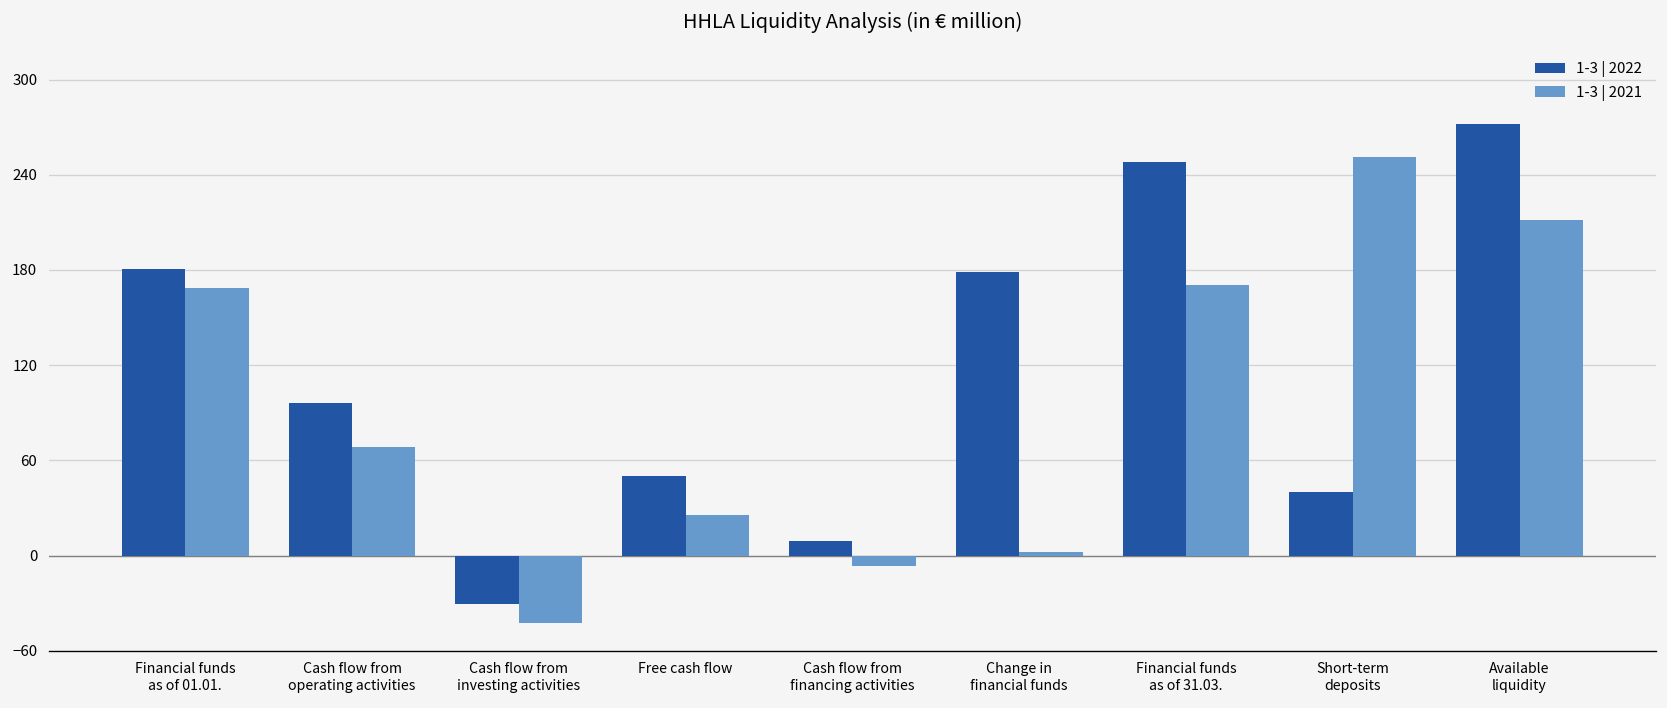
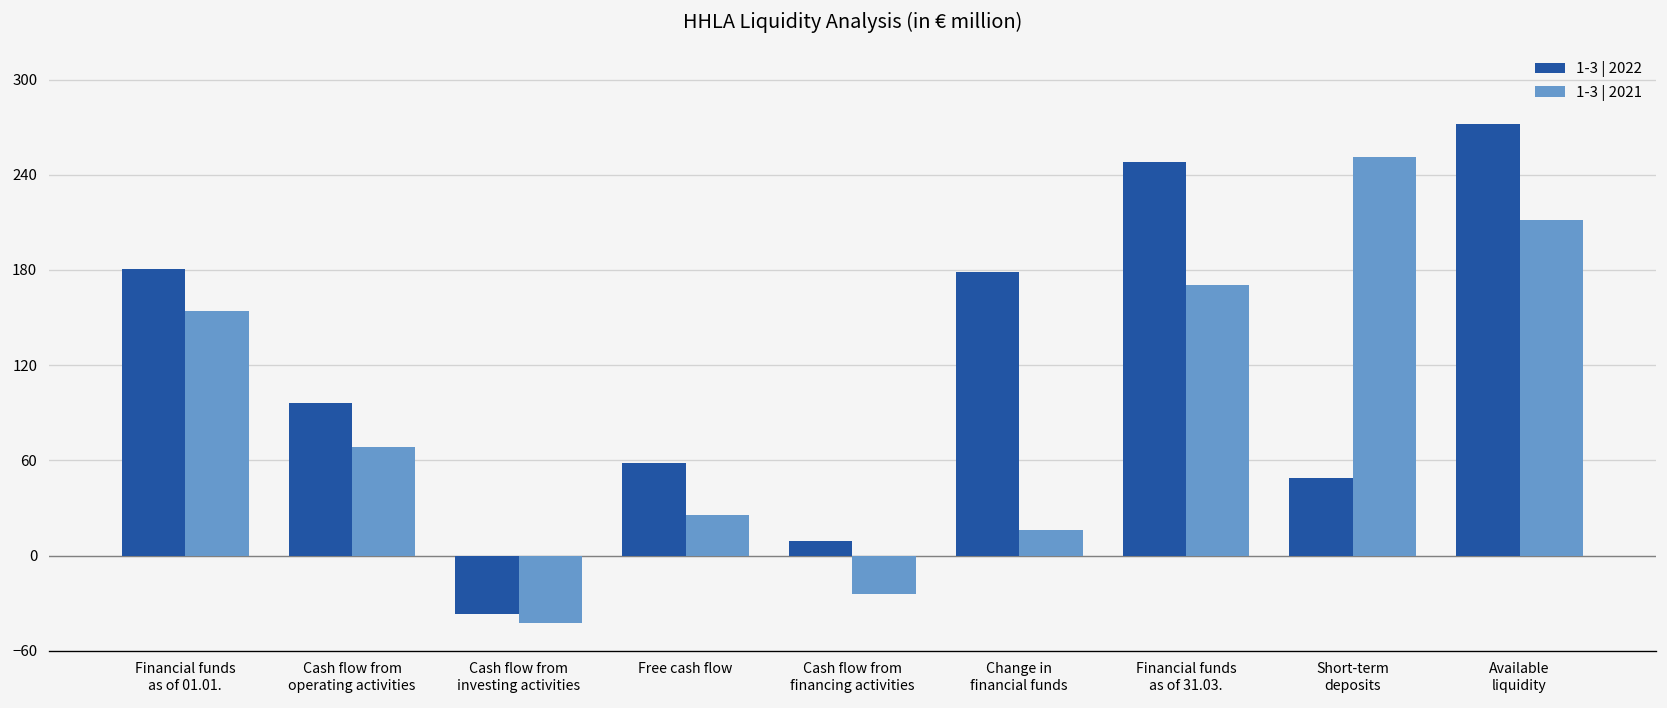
1-3 | 2021, Financial funds as of 01.01.: 169 -> 154
1-3 | 2022, Cash flow from investing activities: -31 -> -37
1-3 | 2022, Free cash flow: 50 -> 58
1-3 | 2021, Cash flow from financing activities: -7 -> -24
1-3 | 2021, Change in financial funds: 2 -> 16
1-3 | 2022, Short-term deposits: 40 -> 49
